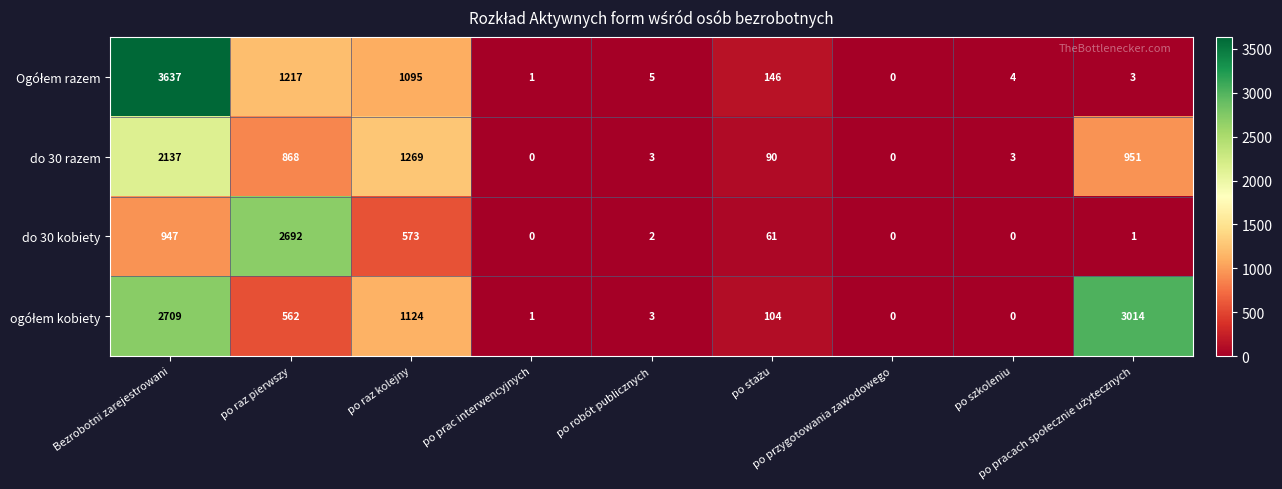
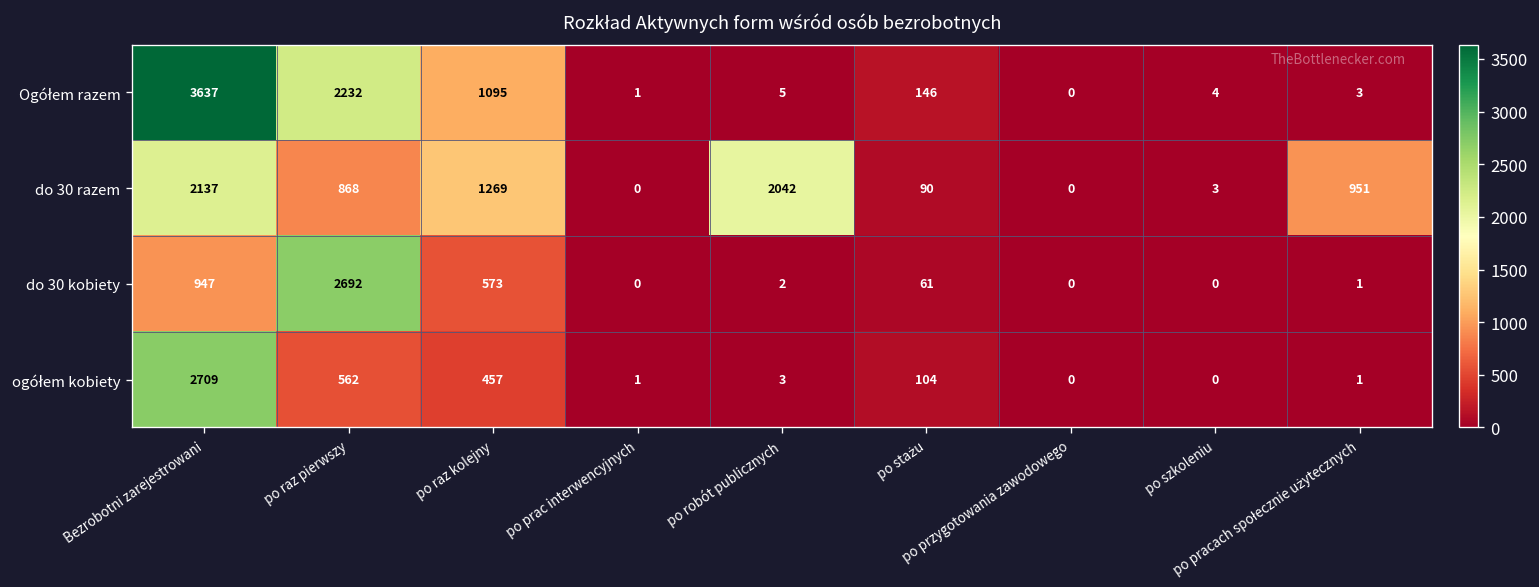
Ogółem razem, po raz pierwszy: 1217 -> 2232
do 30 razem, po robót publicznych: 3 -> 2042
ogółem kobiety, po raz kolejny: 1124 -> 457
ogółem kobiety, po pracach społecznie użytecznych: 3014 -> 1
